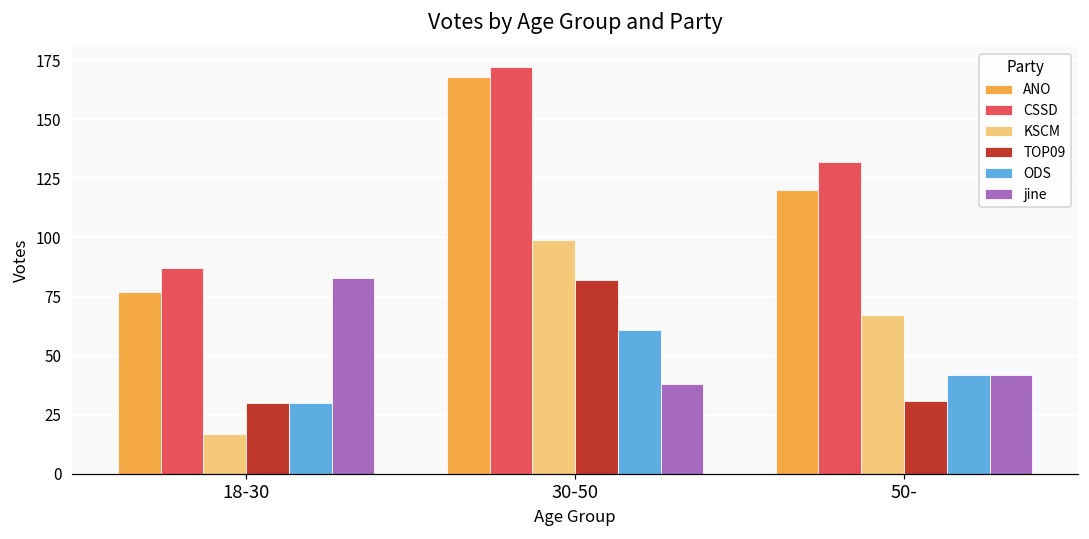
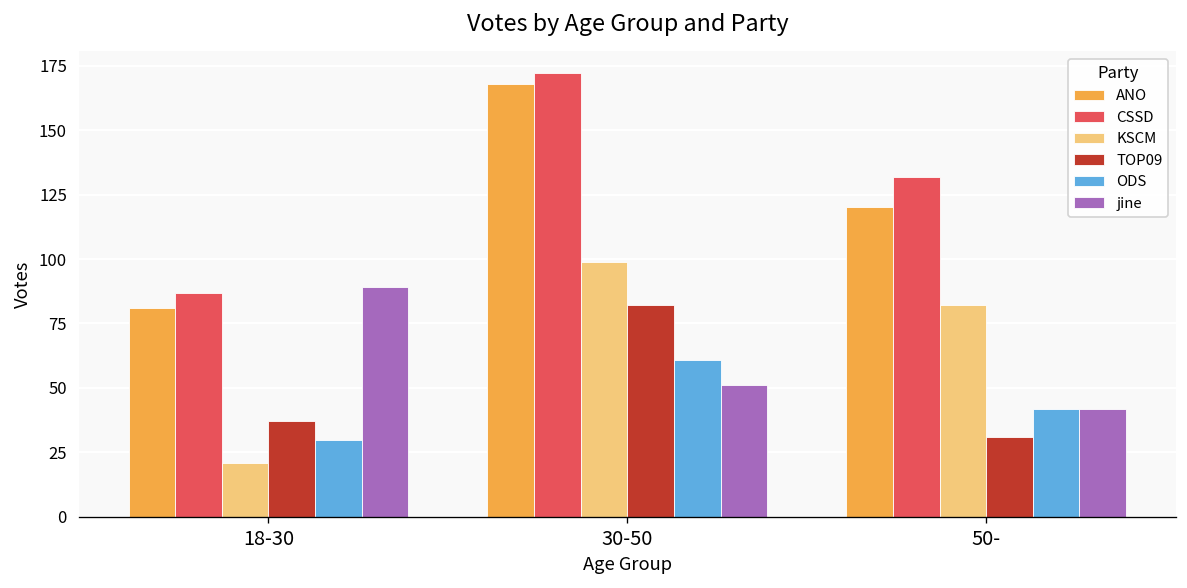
ANO, 18-30: 77 -> 81
KSCM, 18-30: 17 -> 21
TOP09, 18-30: 30 -> 37
jine, 18-30: 83 -> 89
jine, 30-50: 38 -> 51
KSCM, 50-: 67 -> 82
